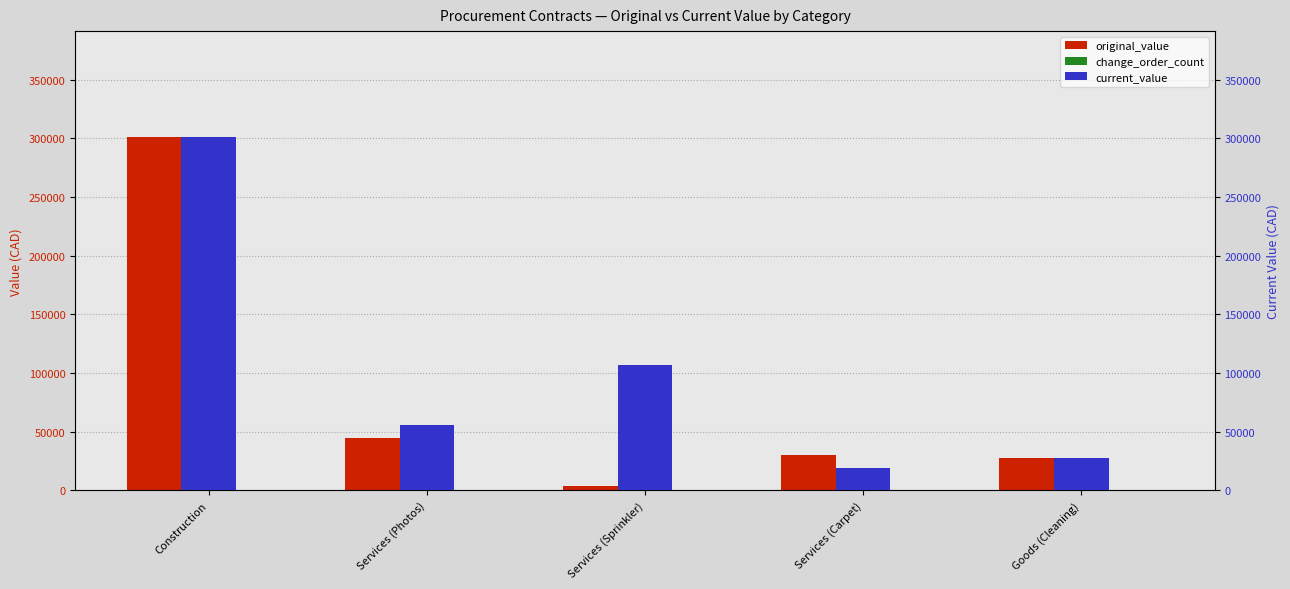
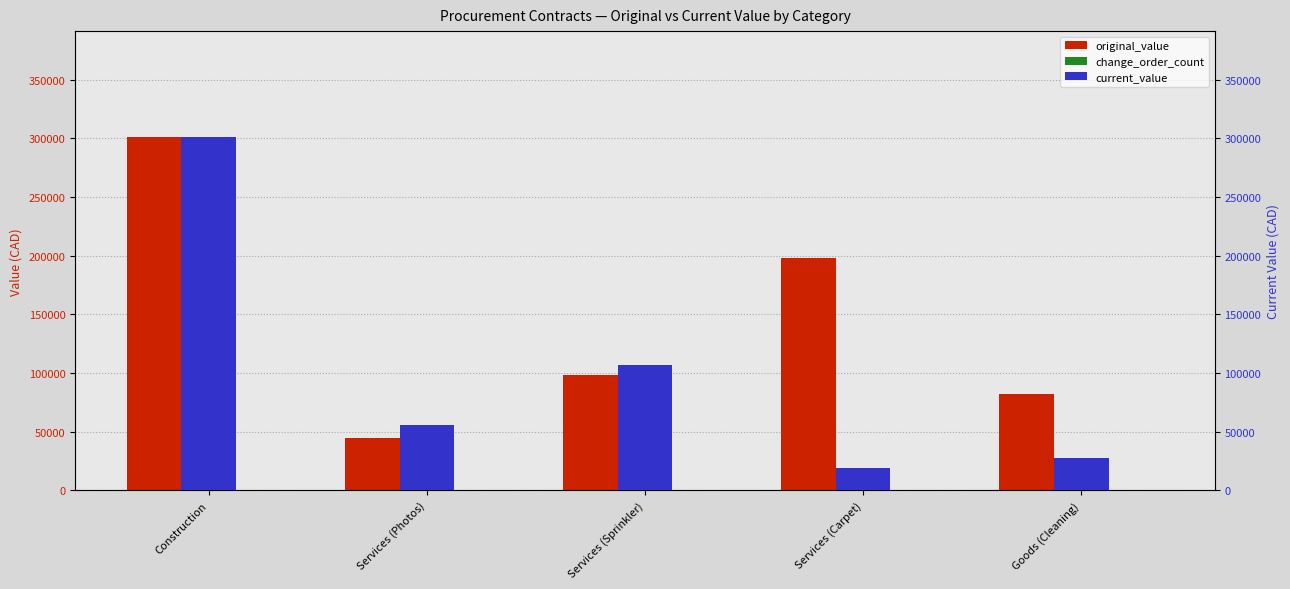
original_value, Services (Sprinkler): 4000 -> 99000
original_value, Services (Carpet): 30000 -> 198000
original_value, Goods (Cleaning): 28000 -> 82000
